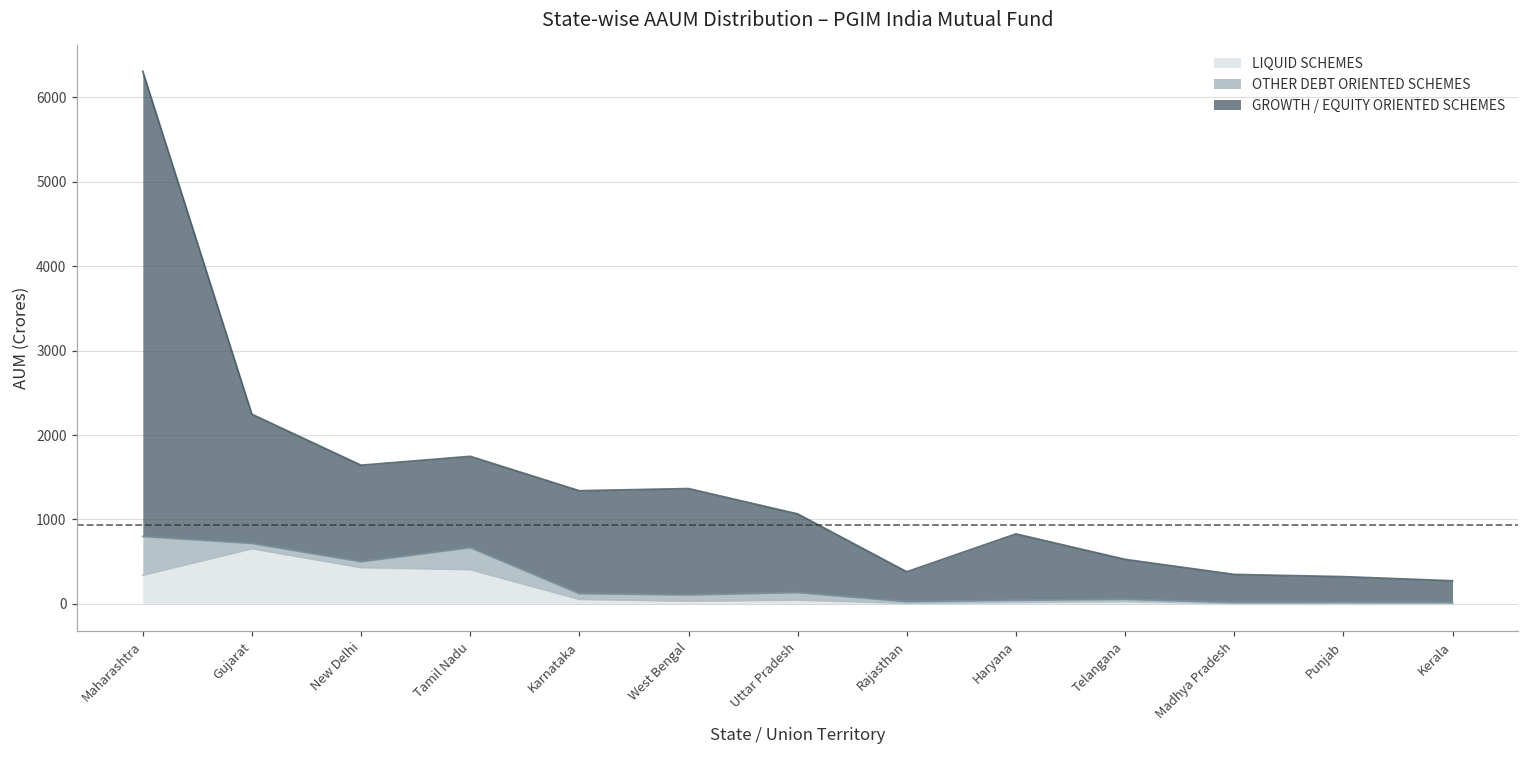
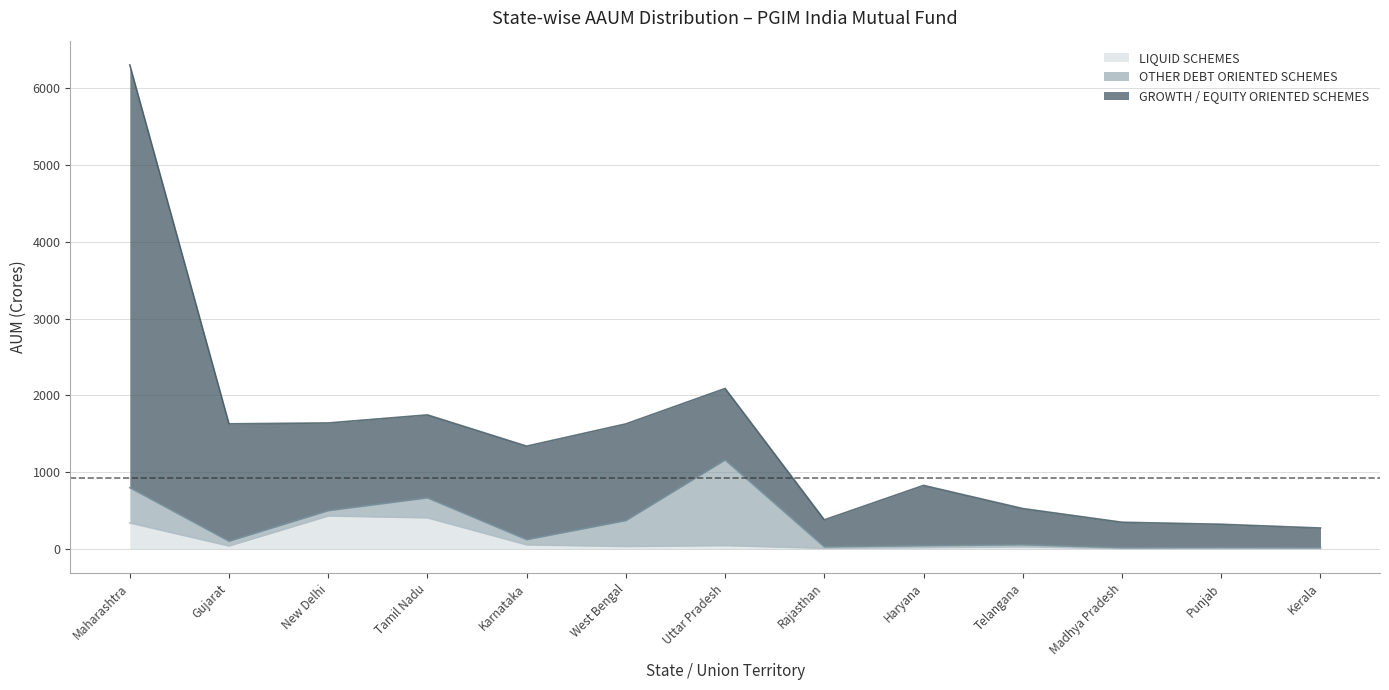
LIQUID SCHEMES, Gujarat: 700 -> 0
OTHER DEBT ORIENTED SCHEMES, West Bengal: 100 -> 300
OTHER DEBT ORIENTED SCHEMES, Uttar Pradesh: 100 -> 1100
